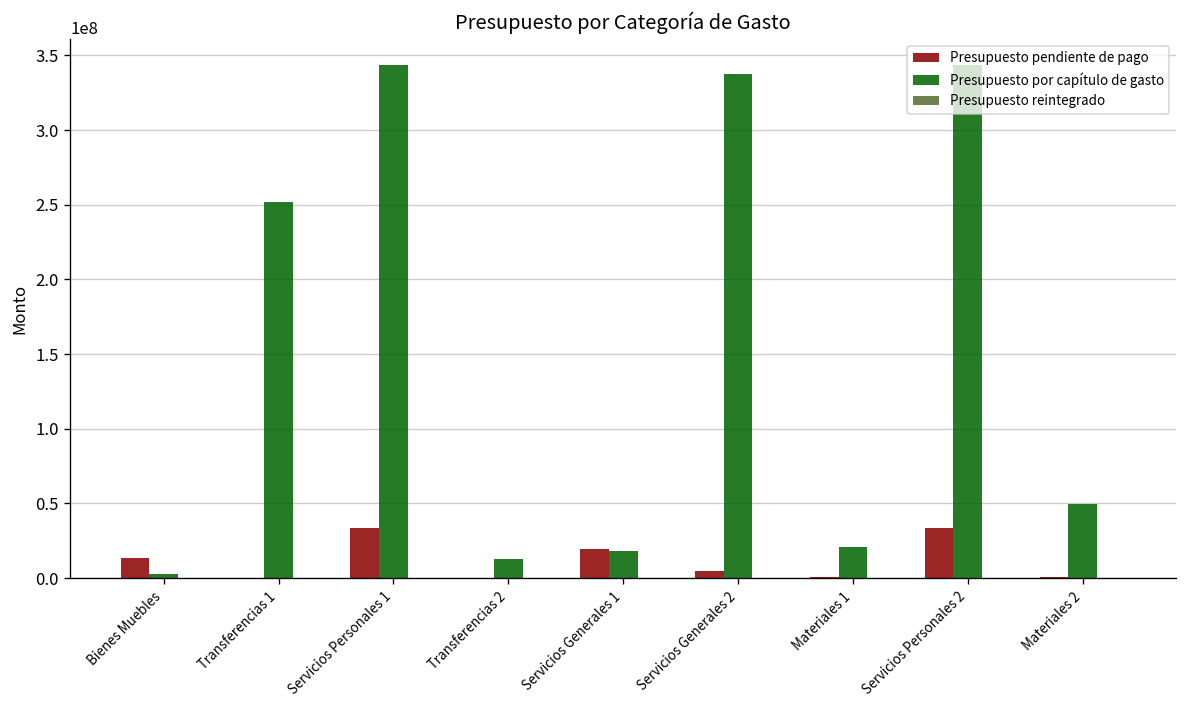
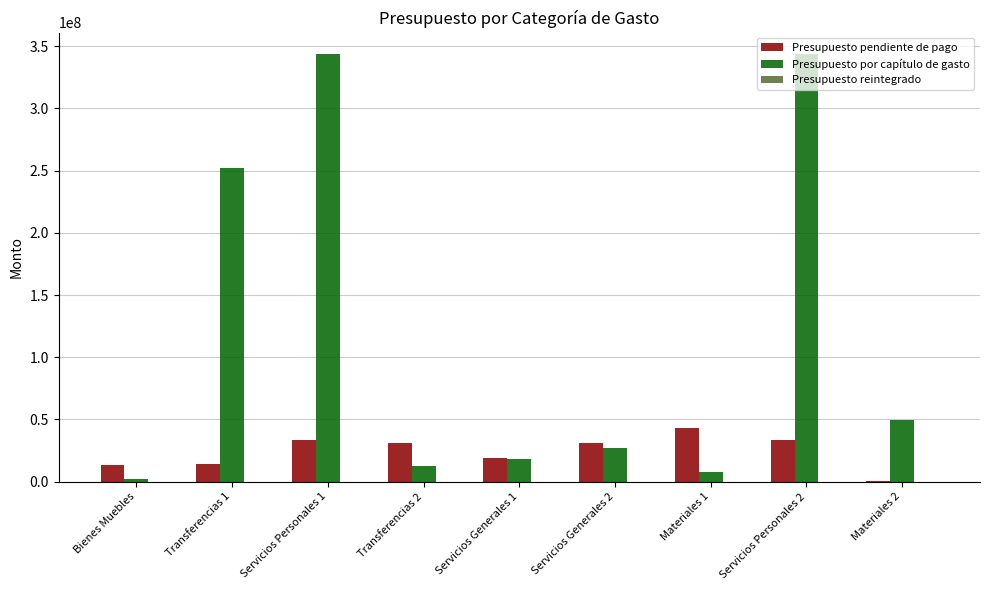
Presupuesto pendiente de pago, Transferencias 1: 0 -> 14000000
Presupuesto pendiente de pago, Transferencias 2: 0 -> 31000000
Presupuesto pendiente de pago, Servicios Generales 2: 5000000 -> 31000000
Presupuesto por capítulo de gasto, Servicios Generales 2: 338000000 -> 27000000
Presupuesto pendiente de pago, Materiales 1: 0 -> 43000000
Presupuesto por capítulo de gasto, Materiales 1: 21000000 -> 8000000
